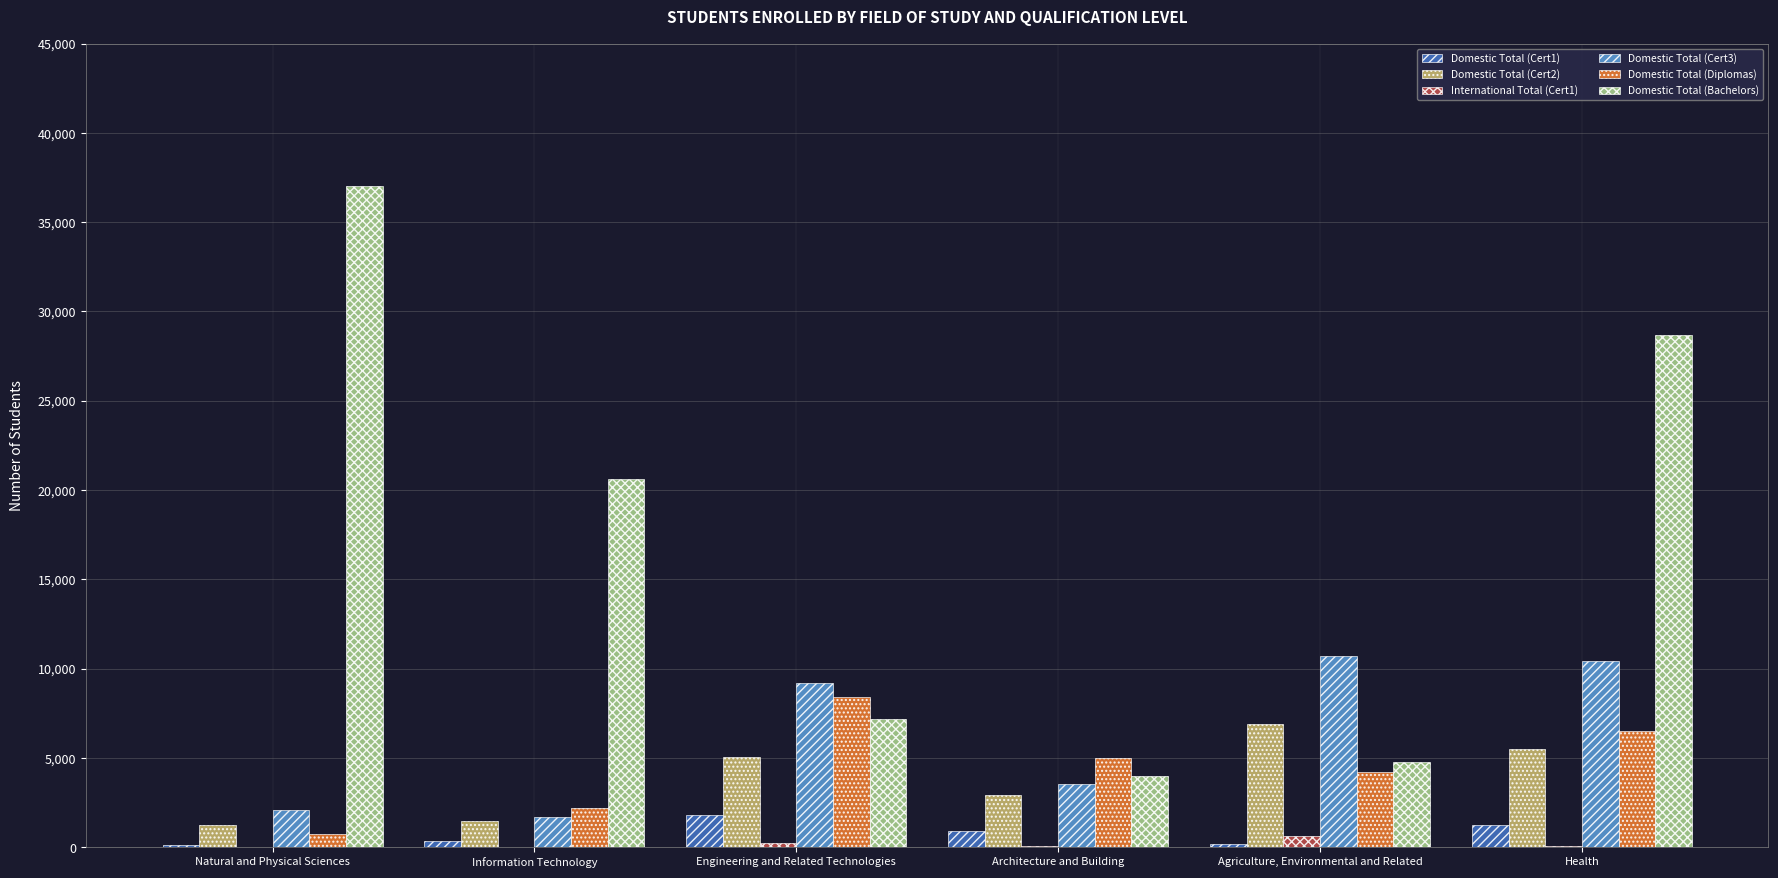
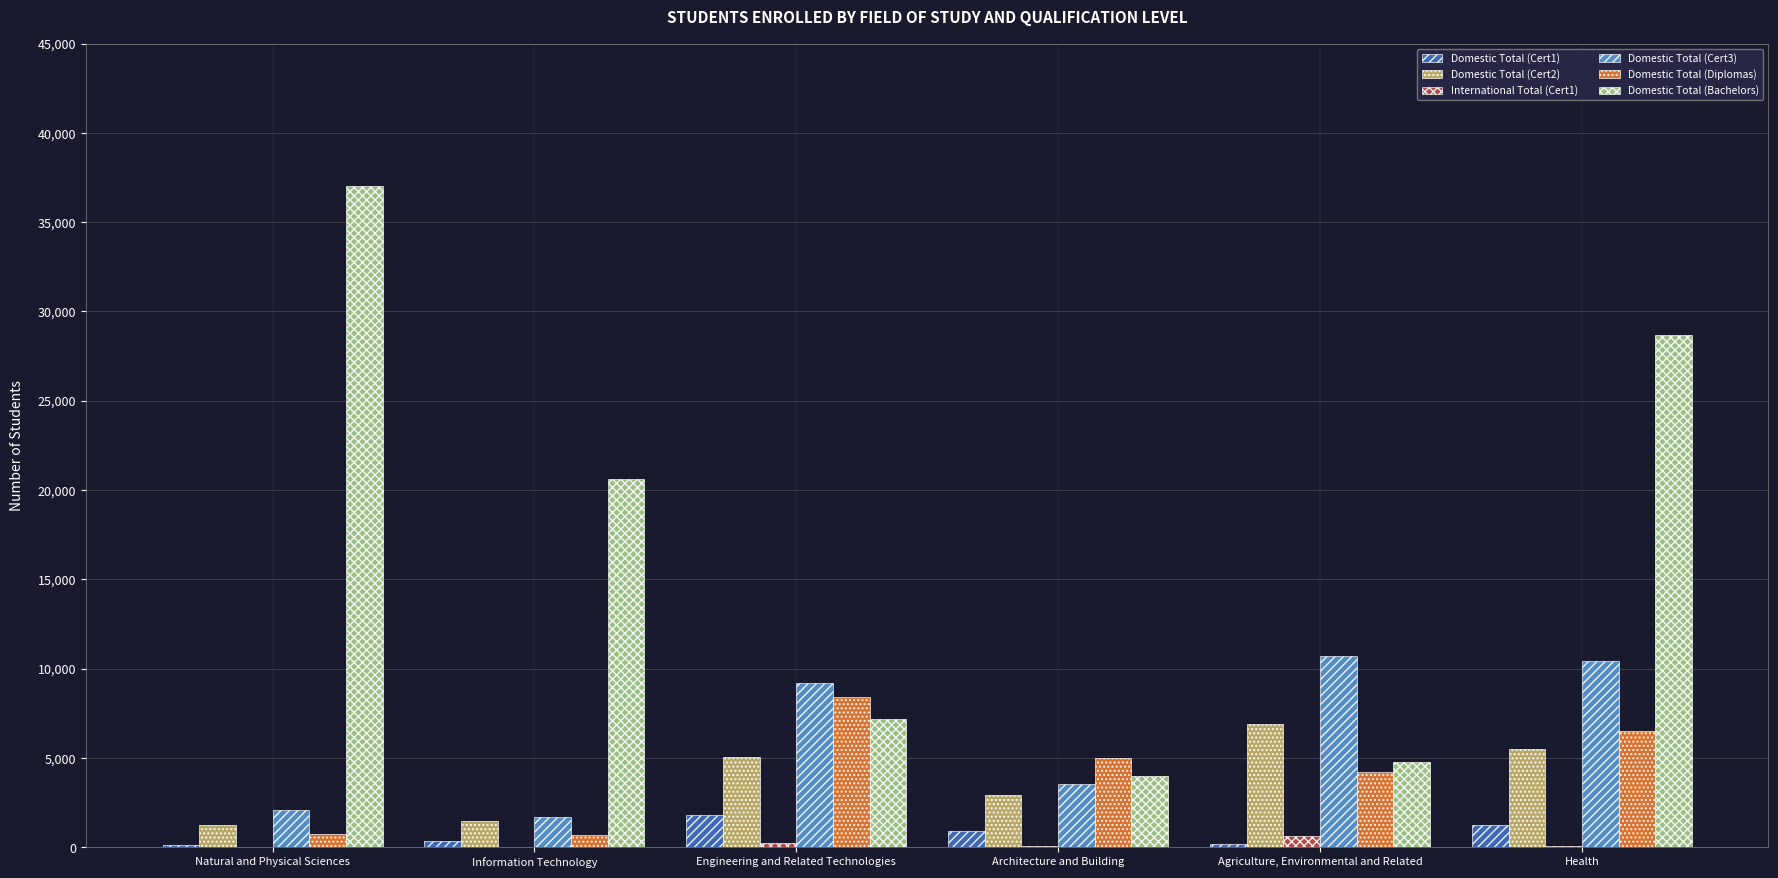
Domestic Total (Diplomas), Information Technology: 2,200 -> 700
